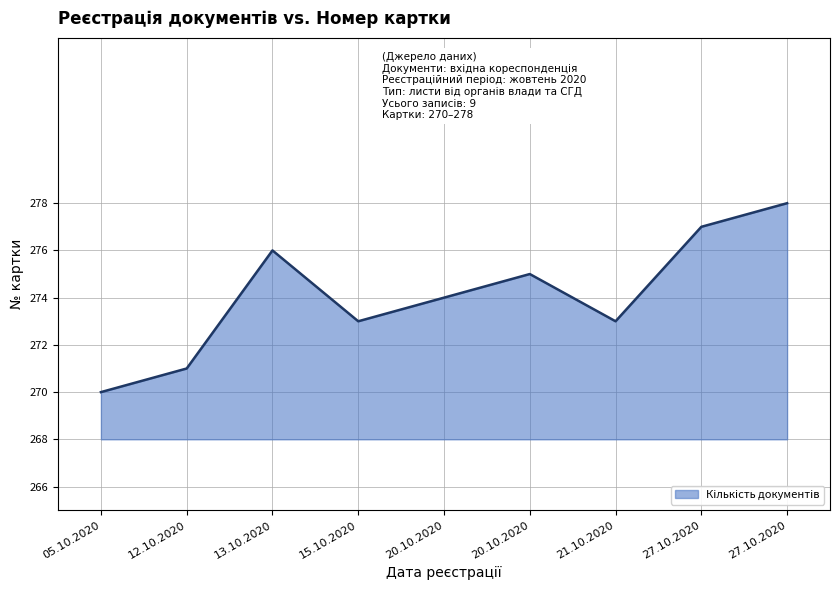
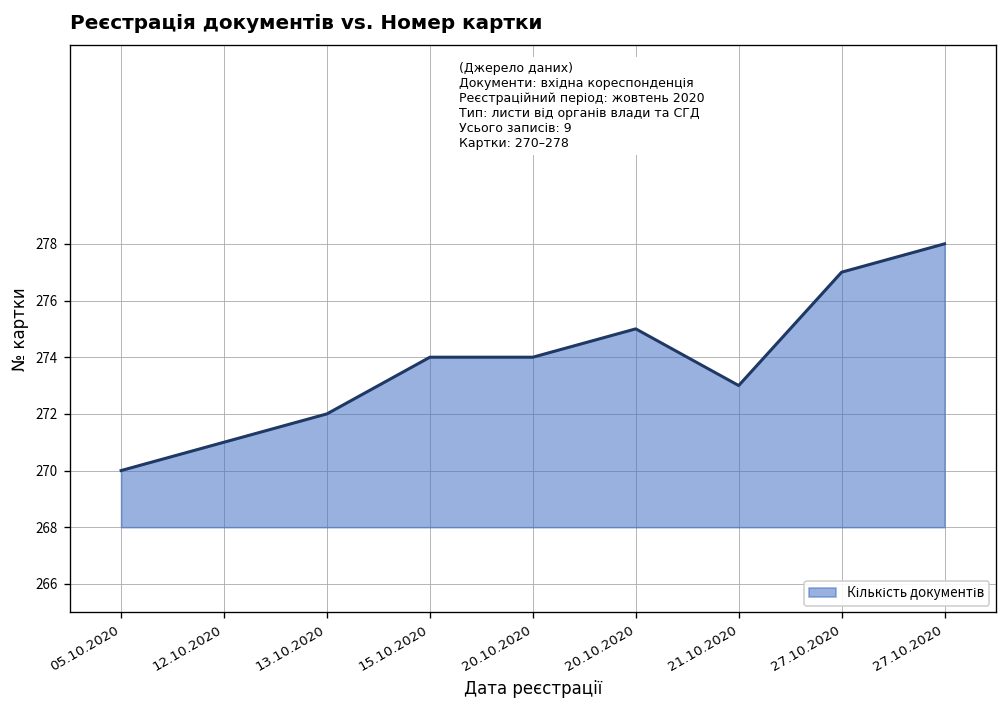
13.10.2020: 276 -> 272
15.10.2020: 273 -> 274
